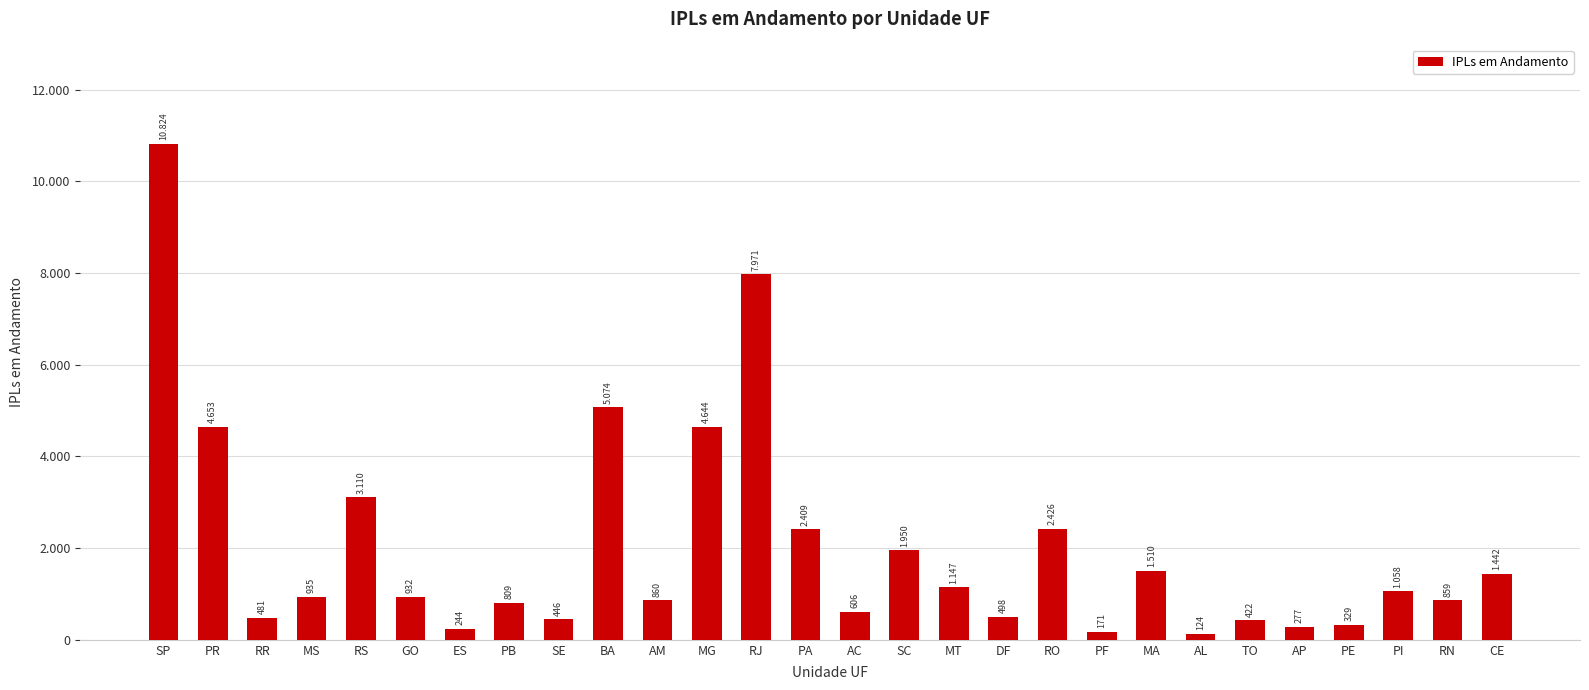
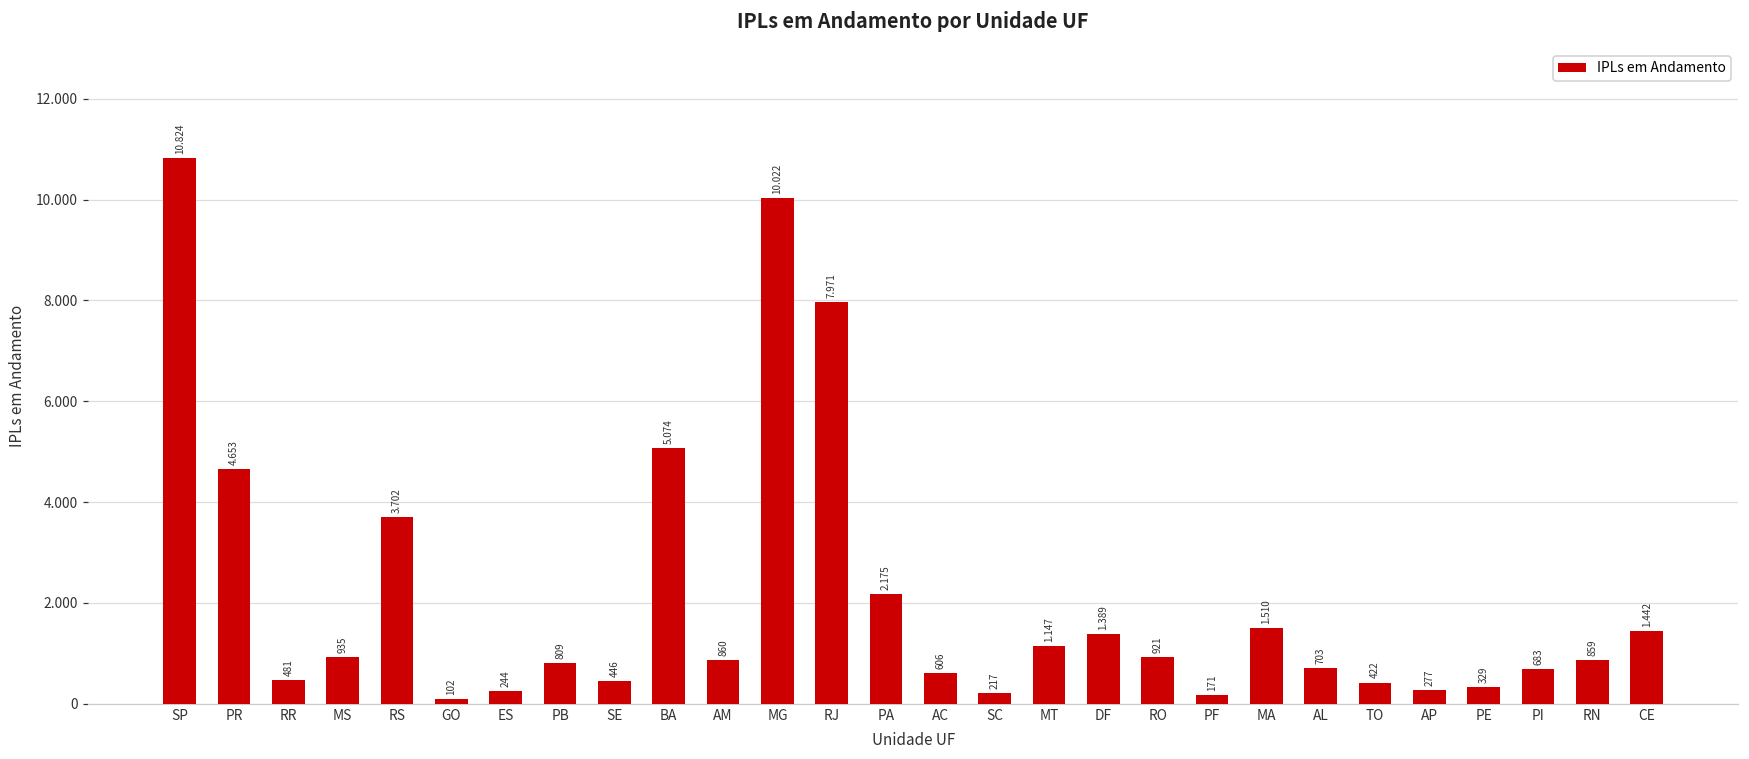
RS: 3.110 -> 3.702
GO: 932 -> 102
MG: 4.644 -> 10.022
PA: 2.409 -> 2.175
SC: 1.950 -> 217
DF: 498 -> 1.389
RO: 2.426 -> 921
AL: 124 -> 703
PI: 1.058 -> 683
